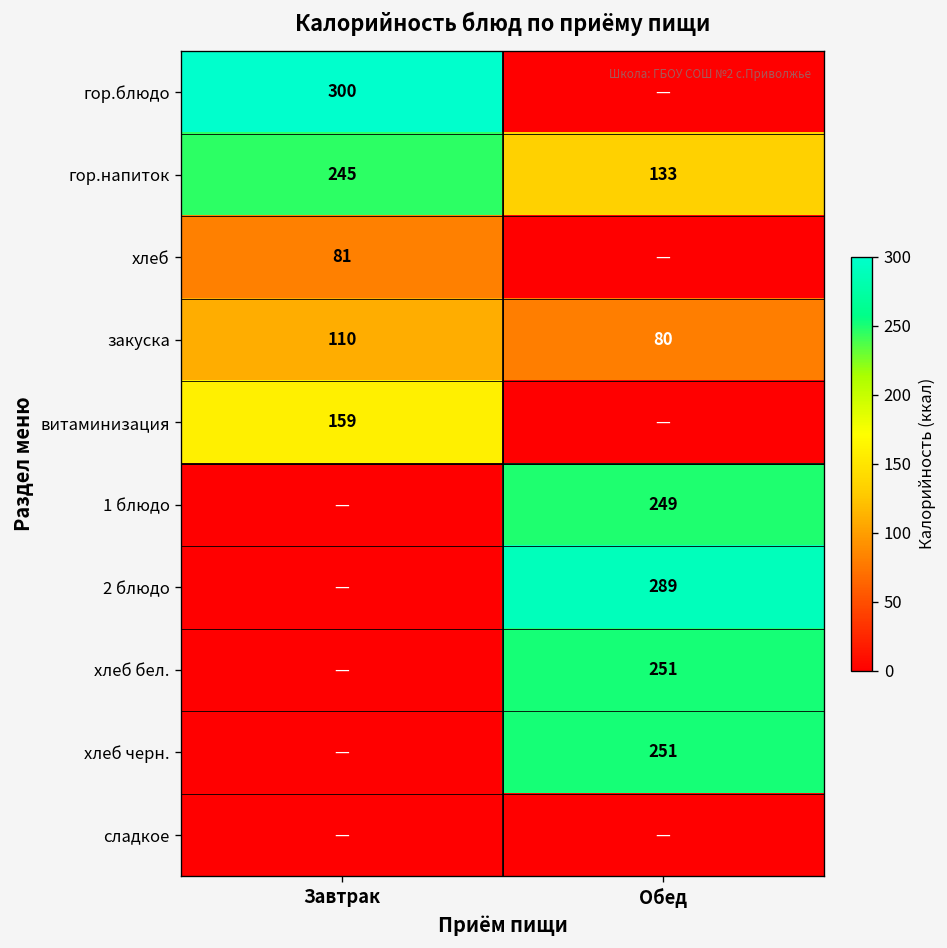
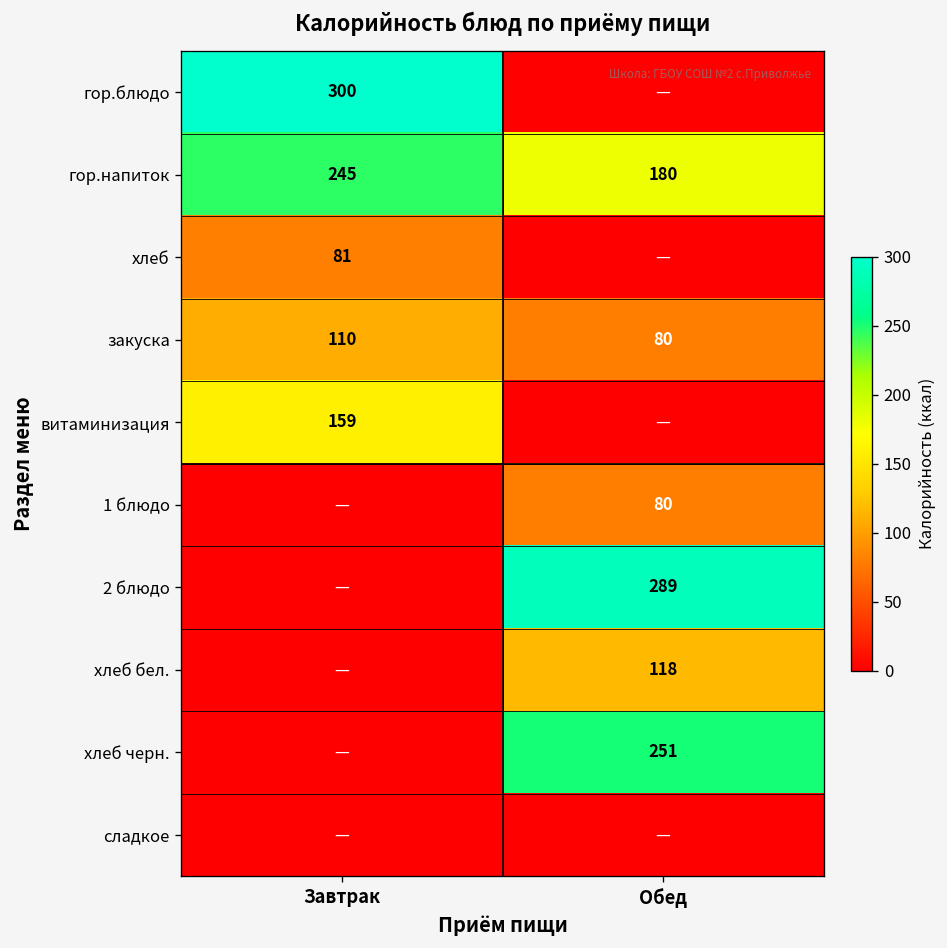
гор.напиток, Обед: 133 -> 180
1 блюдо, Обед: 249 -> 80
хлеб бел., Обед: 251 -> 118
